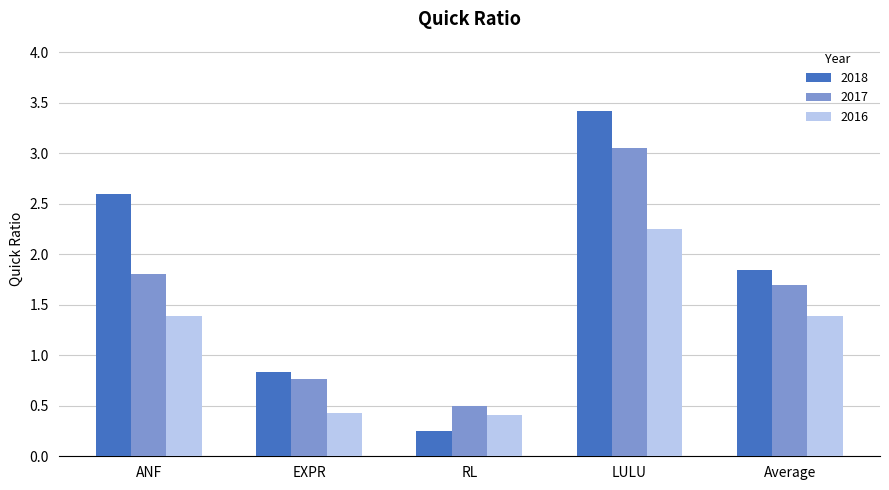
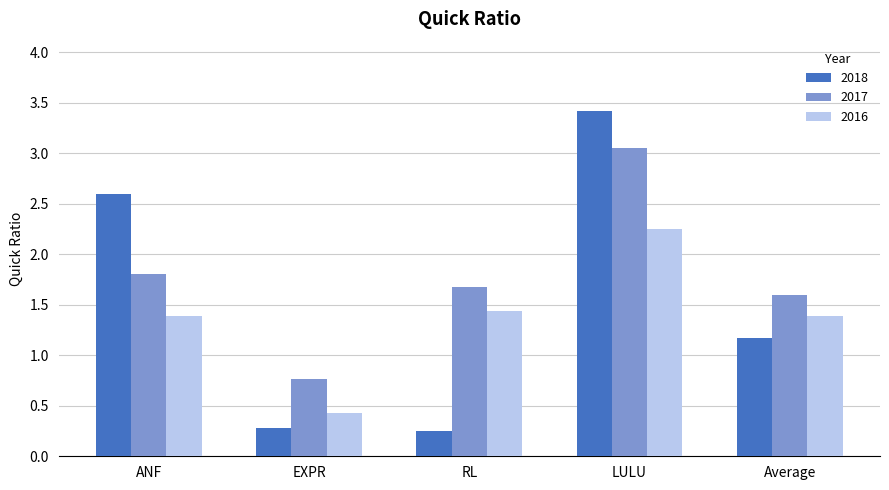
2018, EXPR: 0.83 -> 0.28
2017, RL: 0.50 -> 1.68
2016, RL: 0.41 -> 1.44
2018, Average: 1.84 -> 1.17
2017, Average: 1.7 -> 1.6
